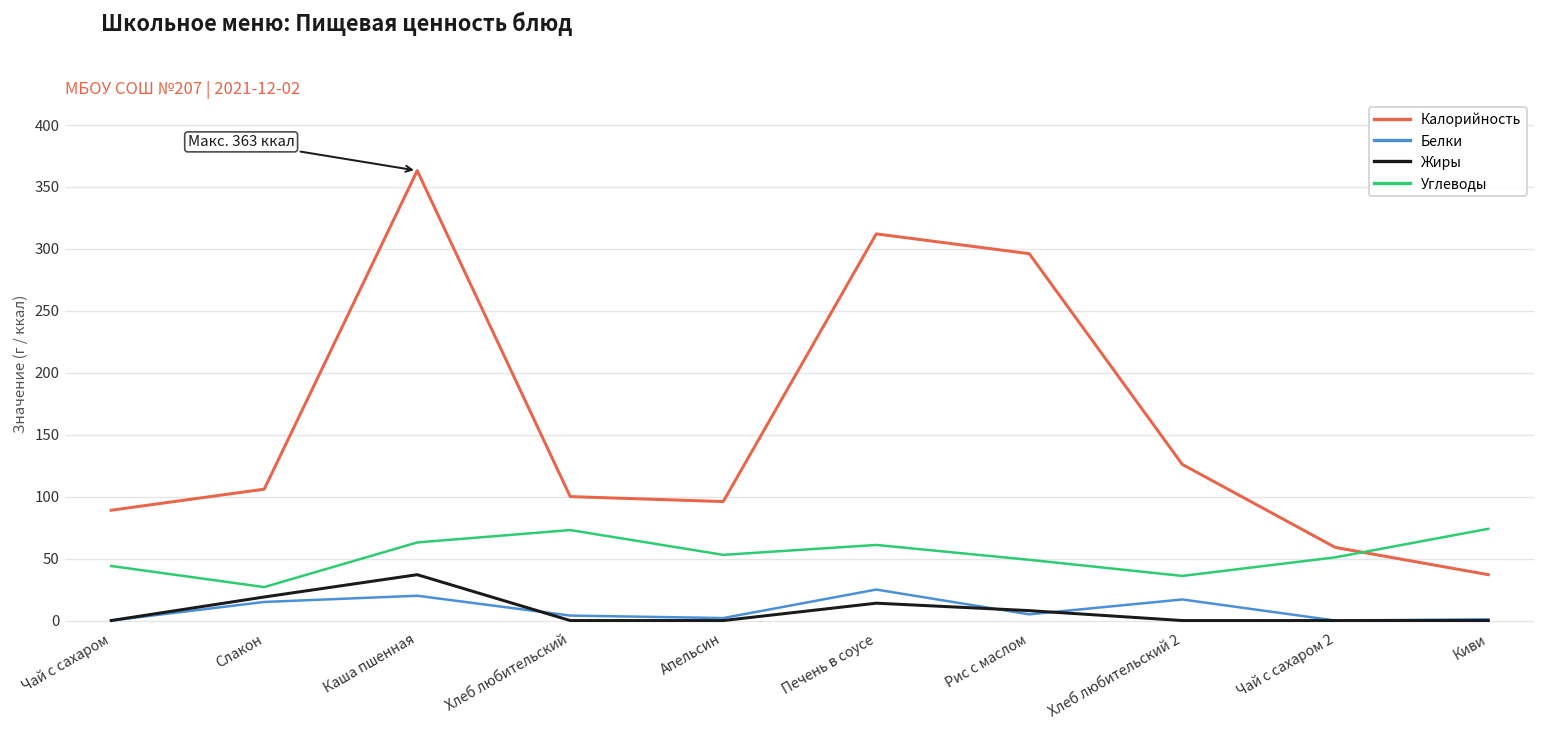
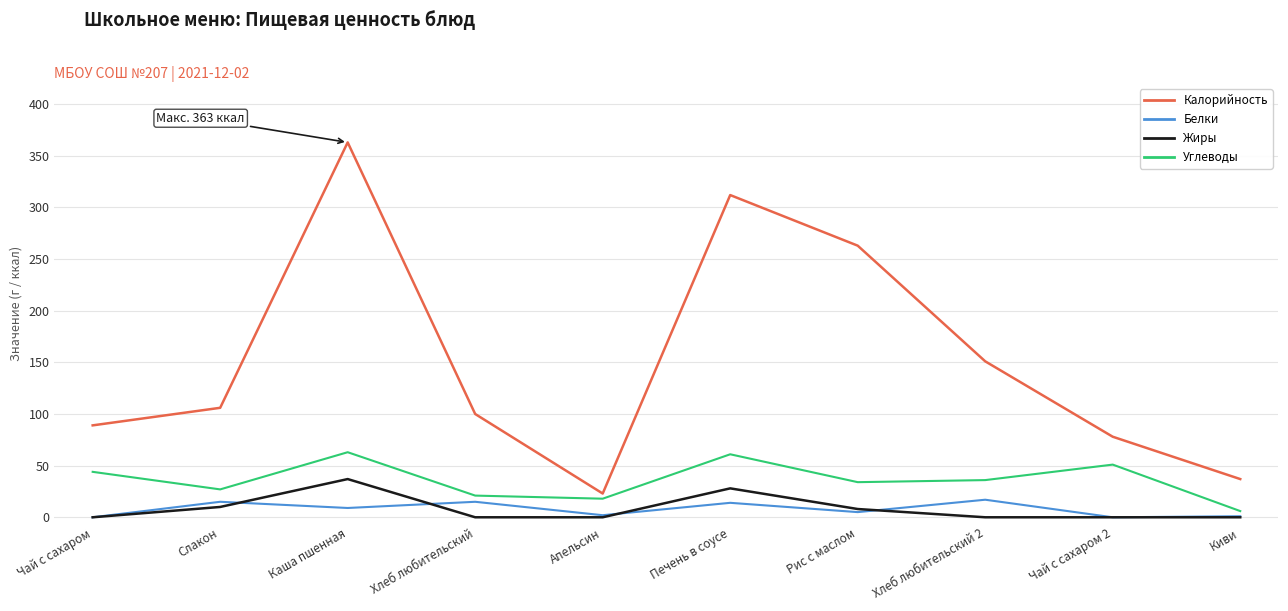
Жиры, Слакон: 19 -> 10
Белки, Каша пшенная: 20 -> 9
Белки, Хлеб любительский: 4 -> 15
Углеводы, Хлеб любительский: 73 -> 21
Калорийность, Апельсин: 96 -> 23
Углеводы, Апельсин: 53 -> 18
Белки, Печень в соусе: 25 -> 14
Жиры, Печень в соусе: 14 -> 28
Калорийность, Рис с маслом: 296 -> 263
Углеводы, Рис с маслом: 49 -> 34
Калорийность, Хлеб любительский 2: 126 -> 151
Калорийность, Чай с сахаром 2: 59 -> 78
Углеводы, Киви: 74 -> 6
